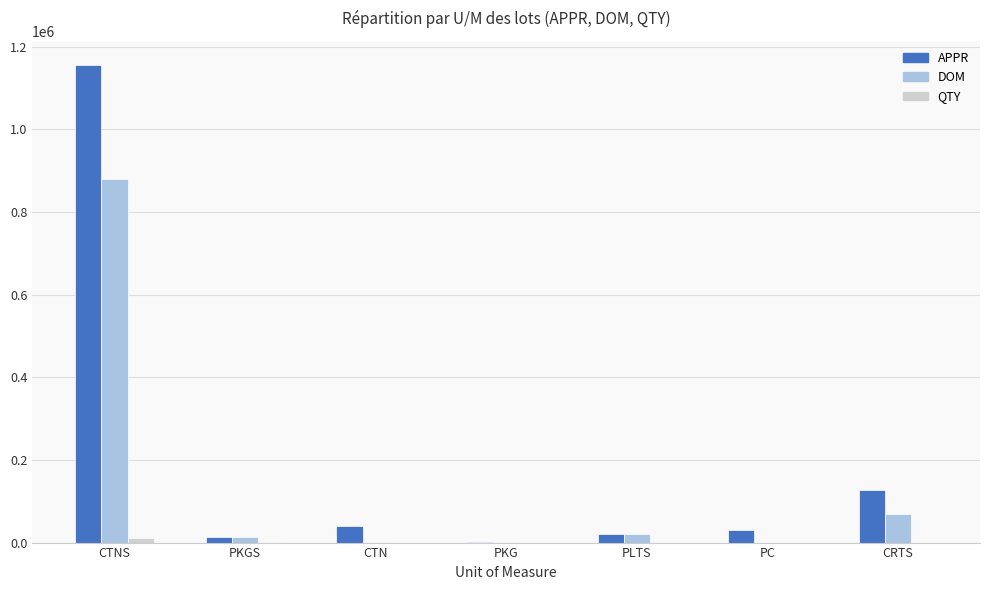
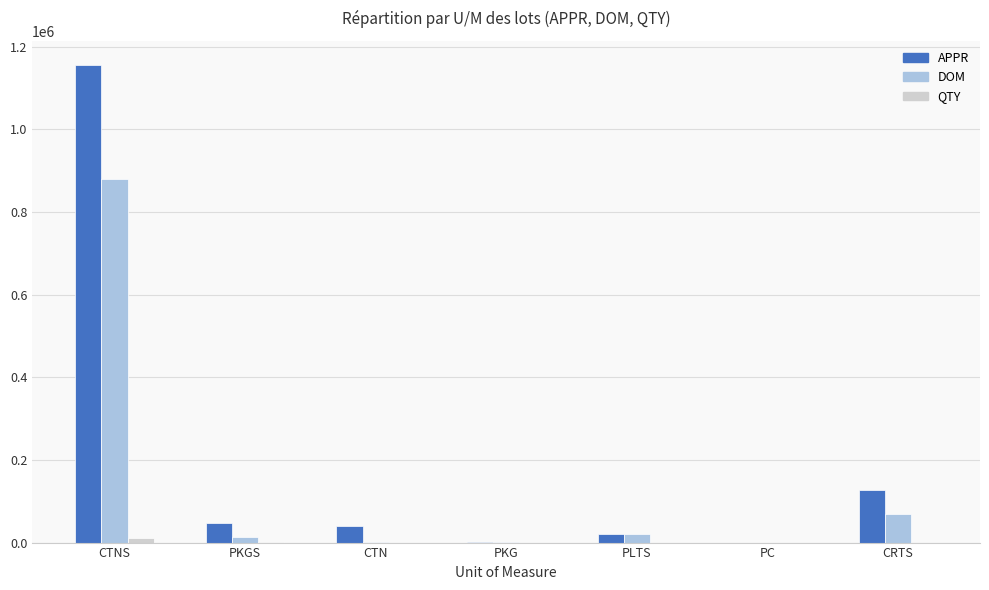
APPR, PKGS: 10000 -> 50000
APPR, PC: 30000 -> 0
